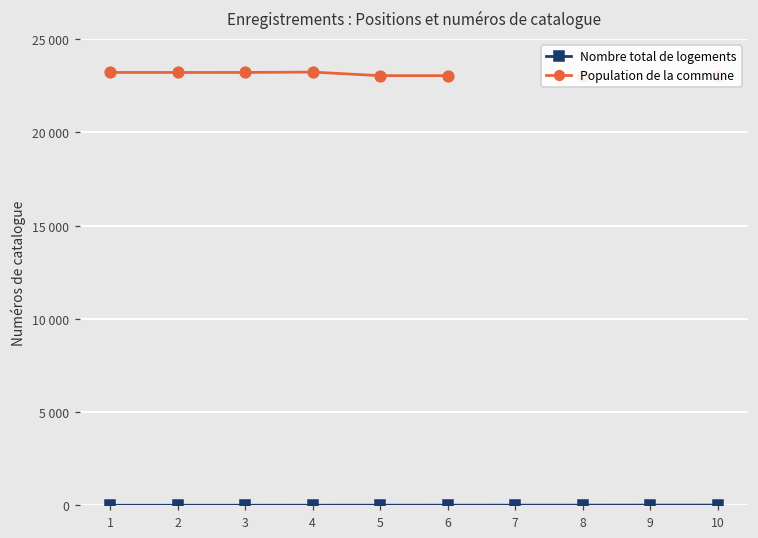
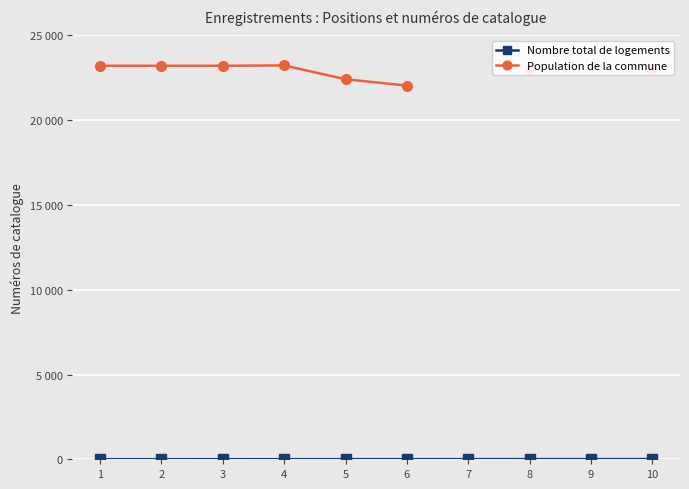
Population de la commune, 5: 23000 -> 22400
Population de la commune, 6: 23000 -> 22000
